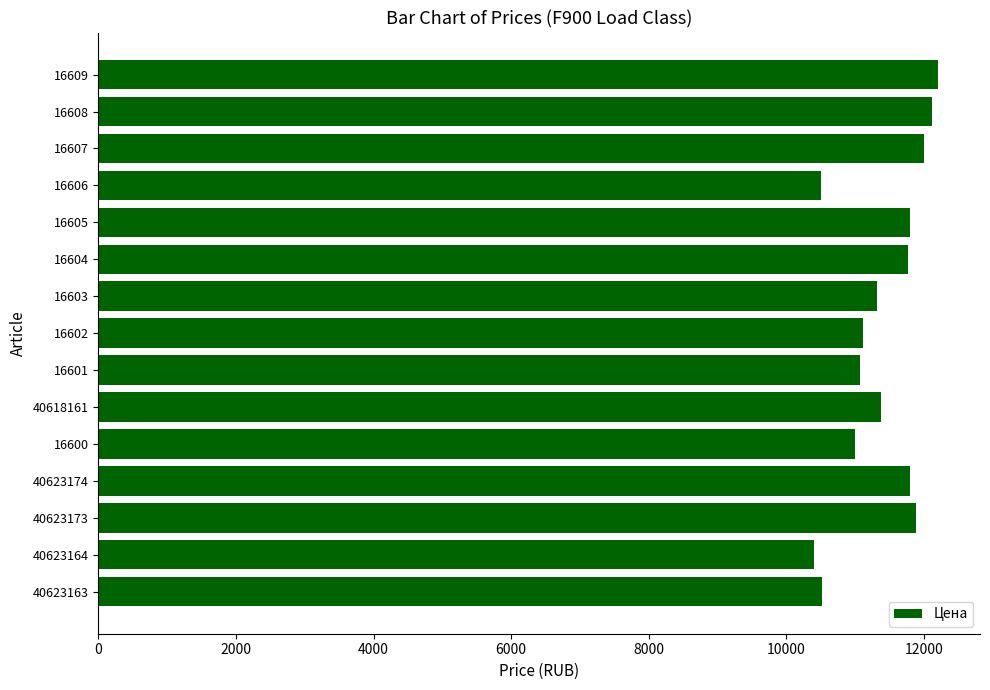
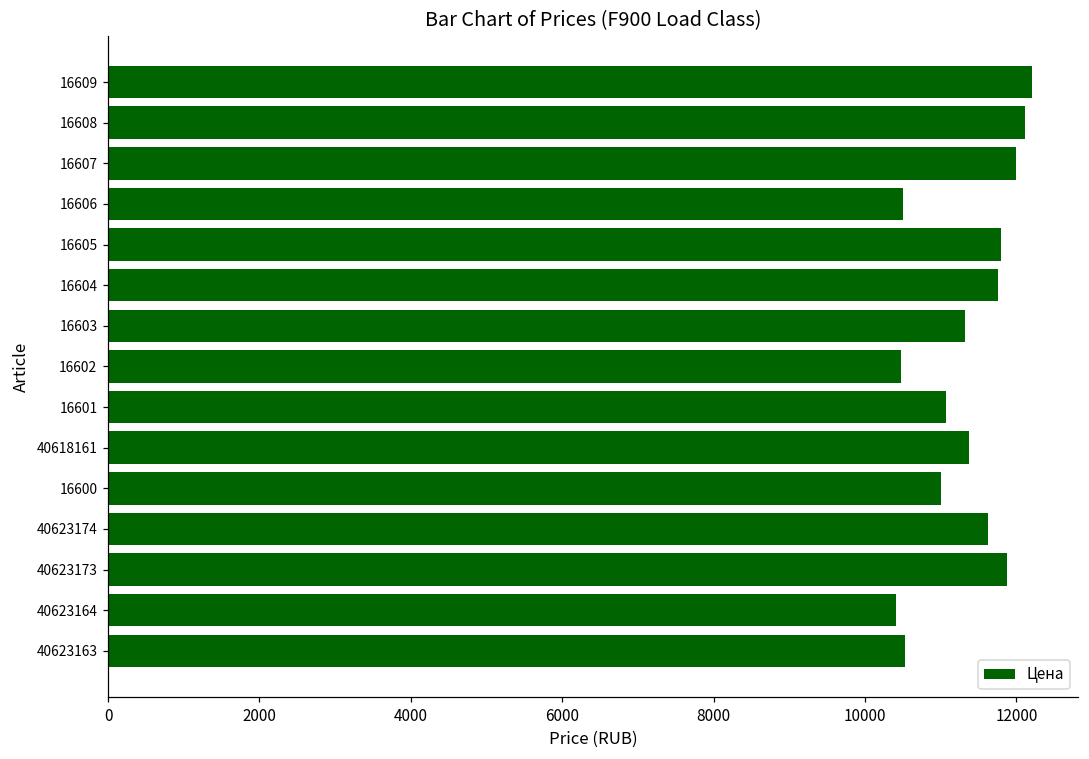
16602: 11100 -> 10500
40623174: 11800 -> 11600
